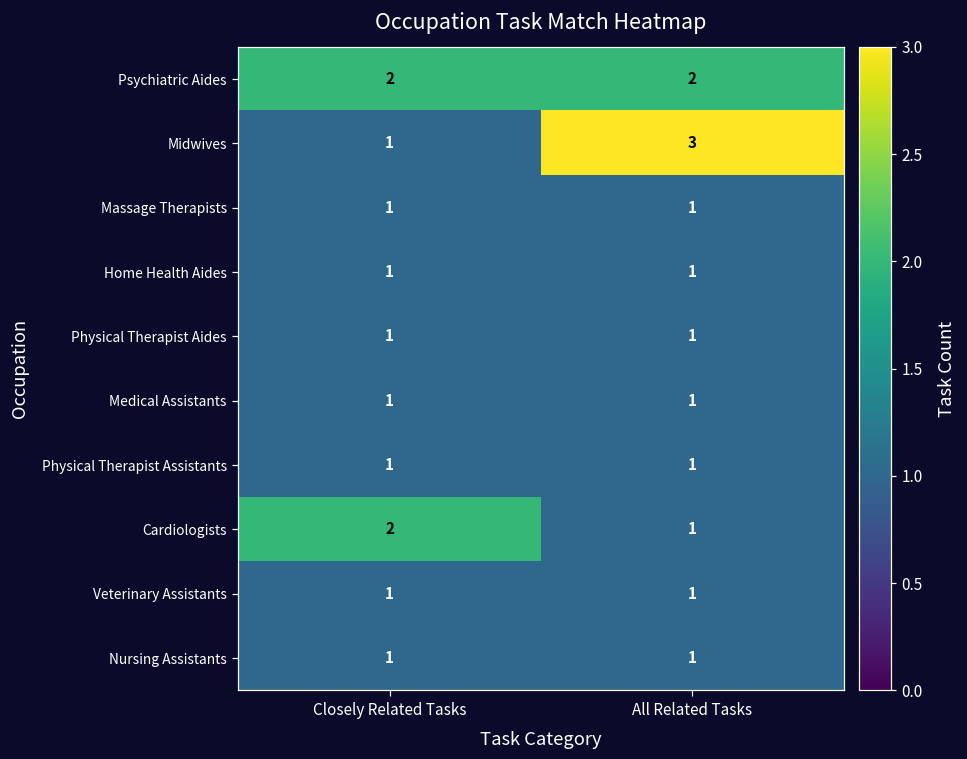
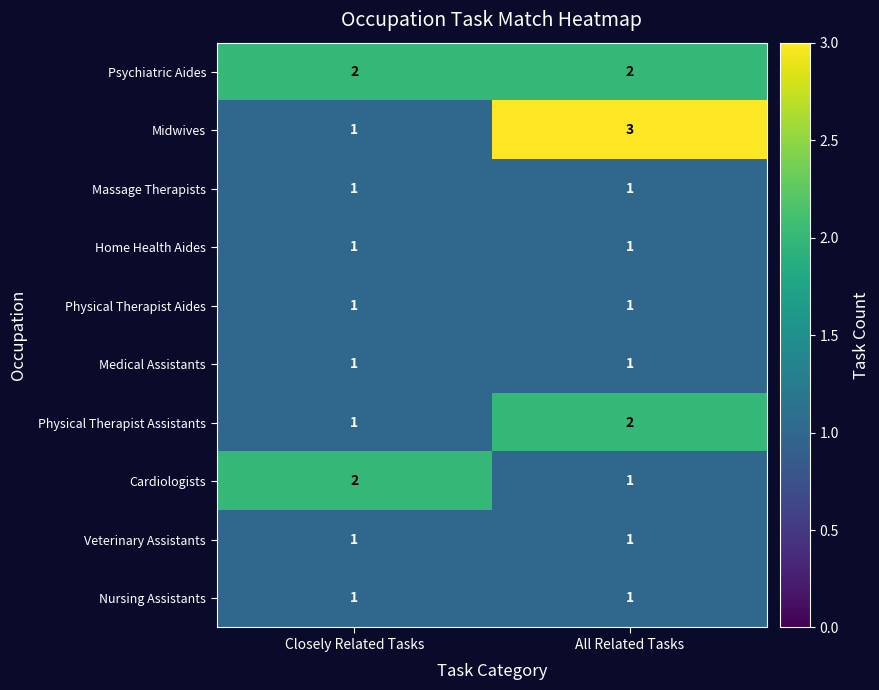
Physical Therapist Assistants, All Related Tasks: 1 -> 2
